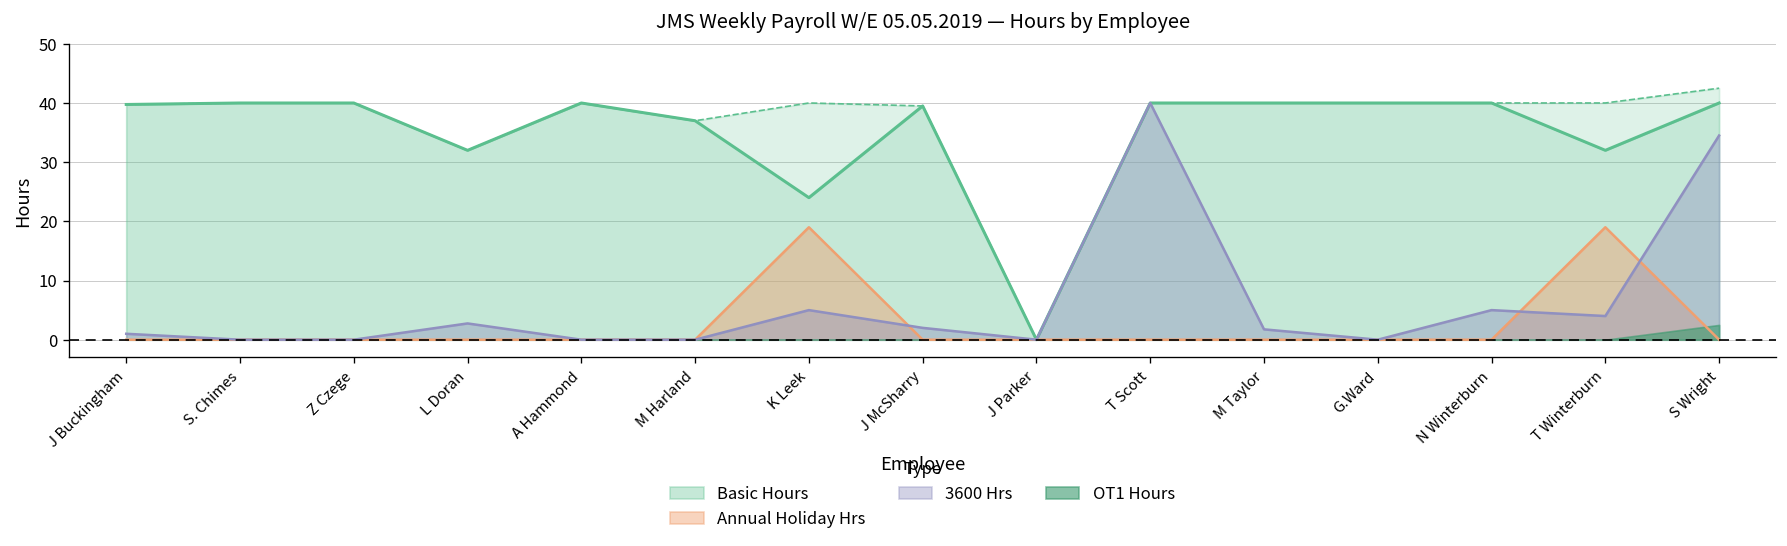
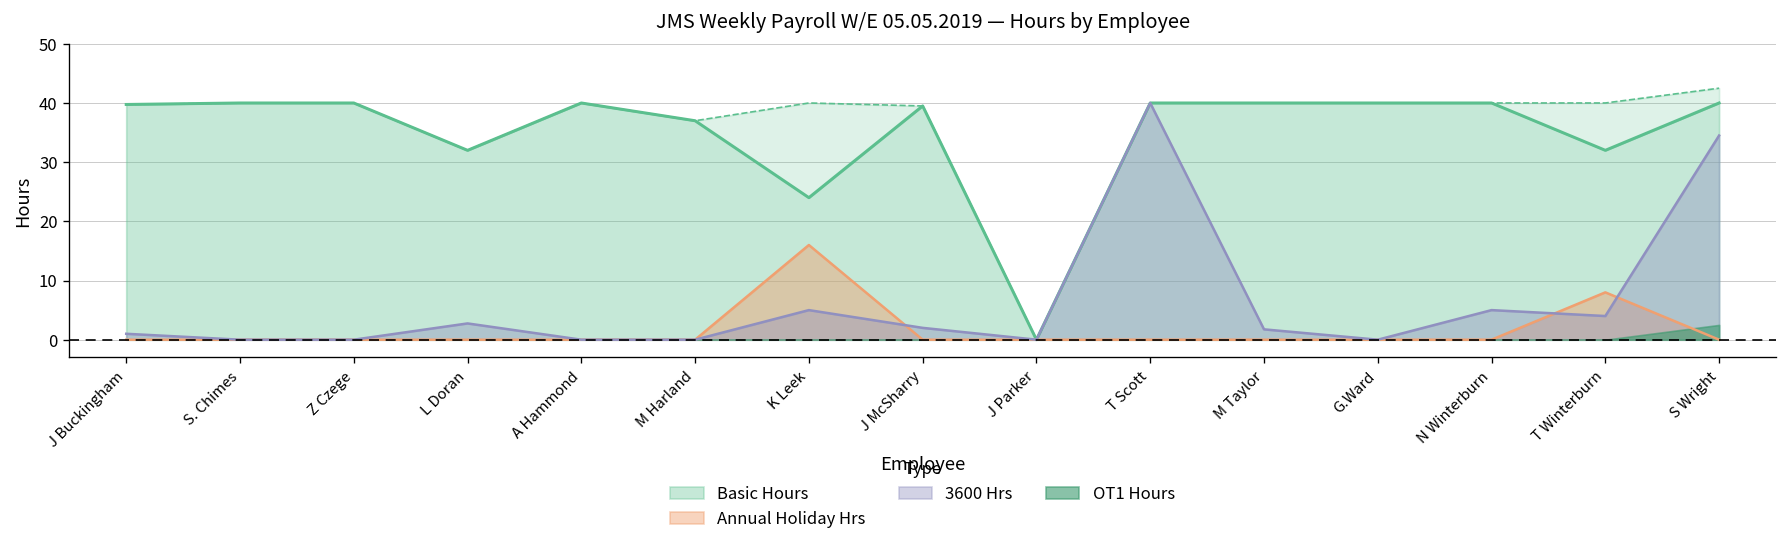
Annual Holiday Hrs, K Leek: 19 -> 16
Annual Holiday Hrs, T Winterburn: 19 -> 8
